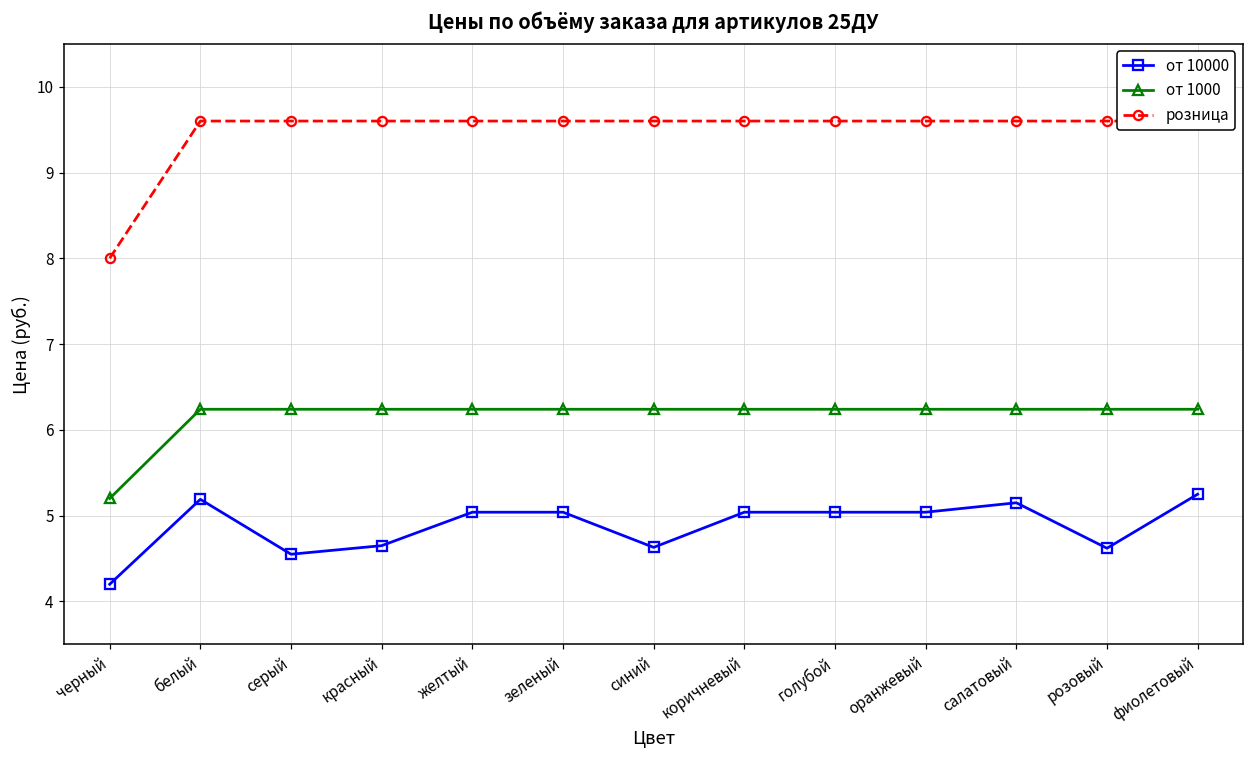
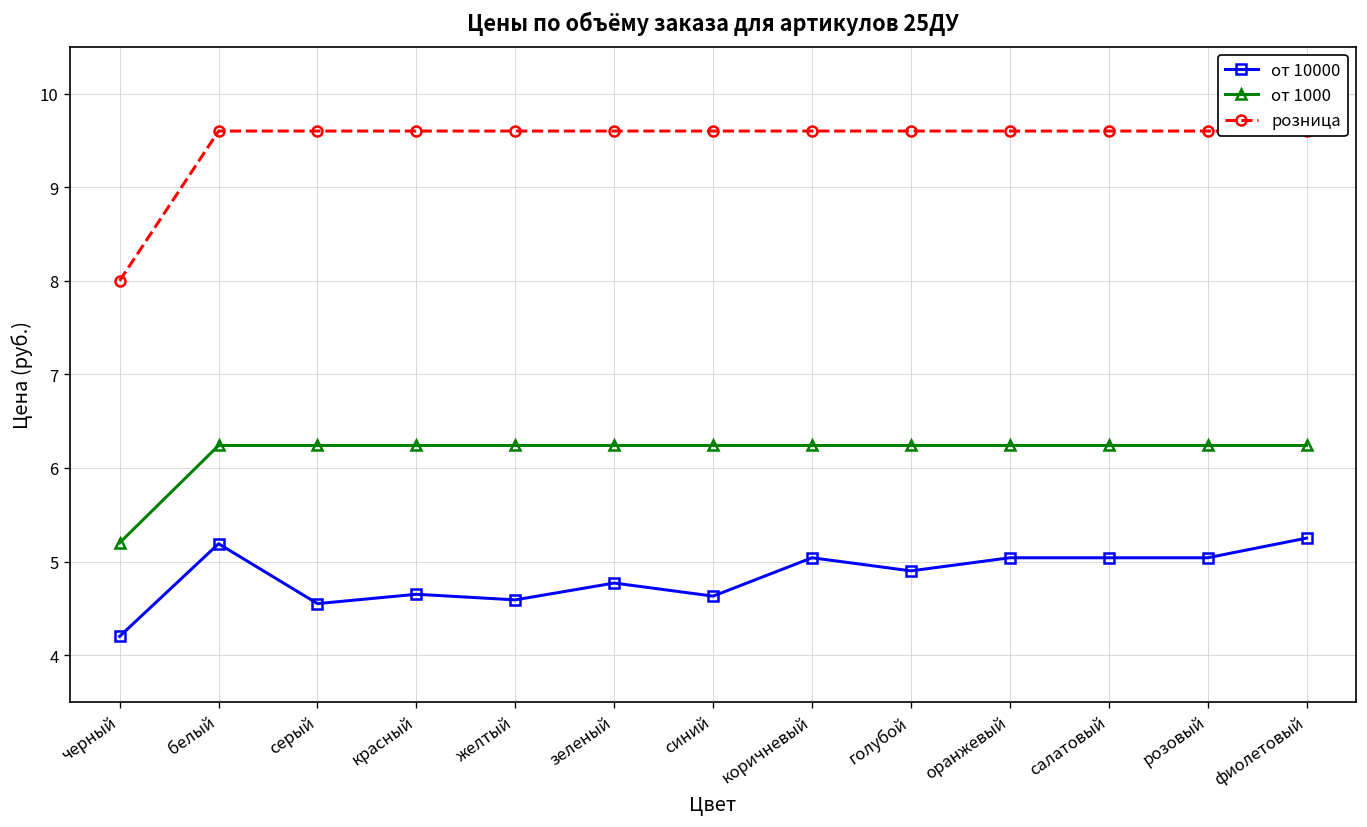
от 10000, желтый: 5.0 -> 4.6
от 10000, зеленый: 5.0 -> 4.8
от 10000, голубой: 5.0 -> 4.9
от 10000, салатовый: 5.2 -> 5.0
от 10000, розовый: 4.6 -> 5.0
